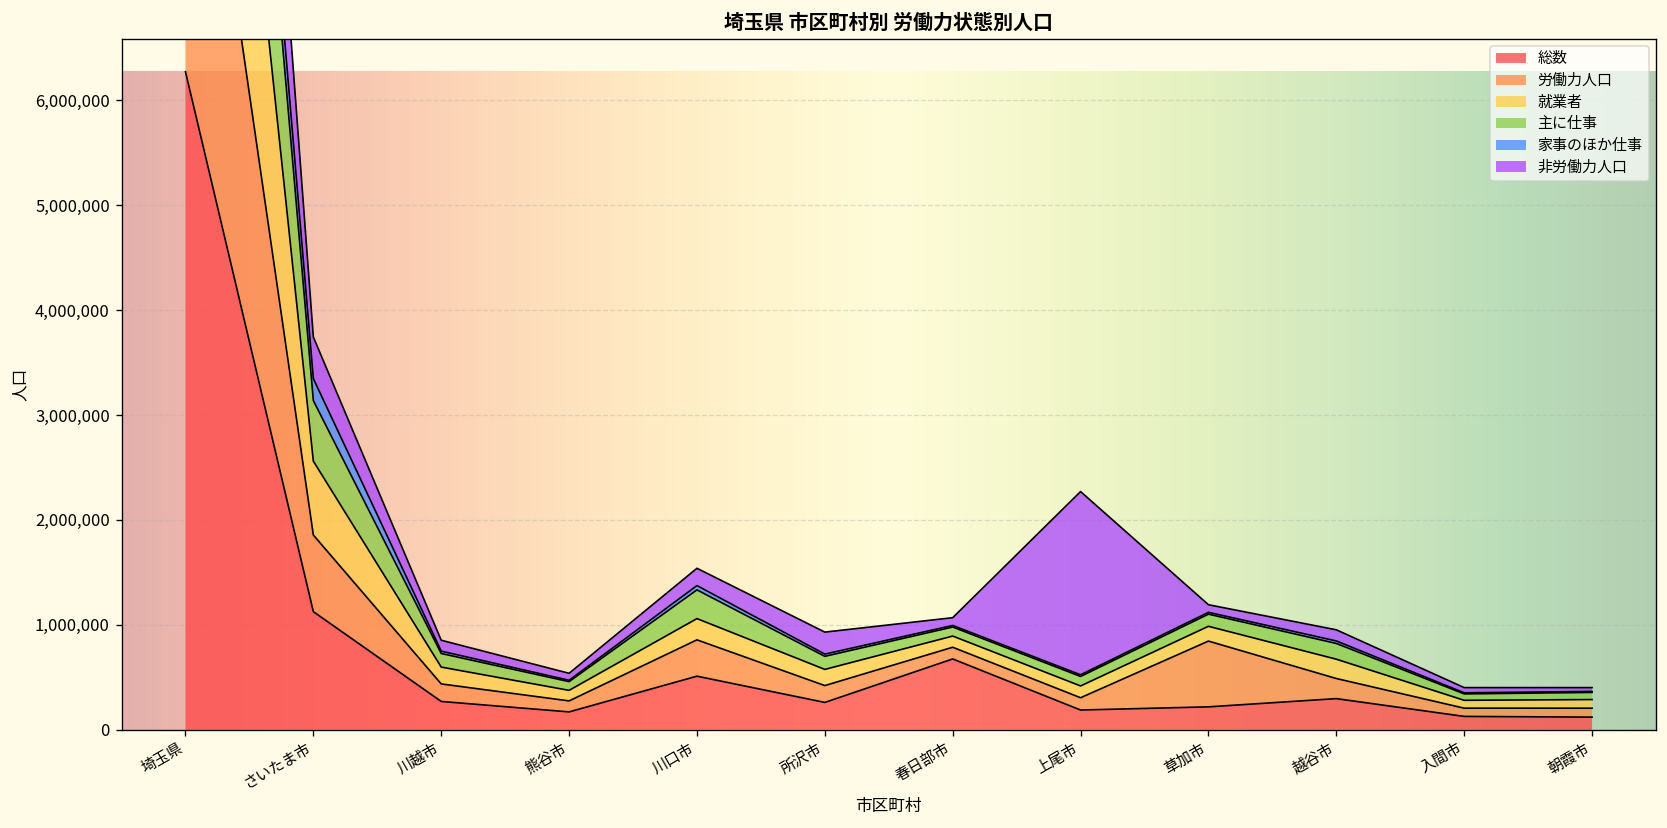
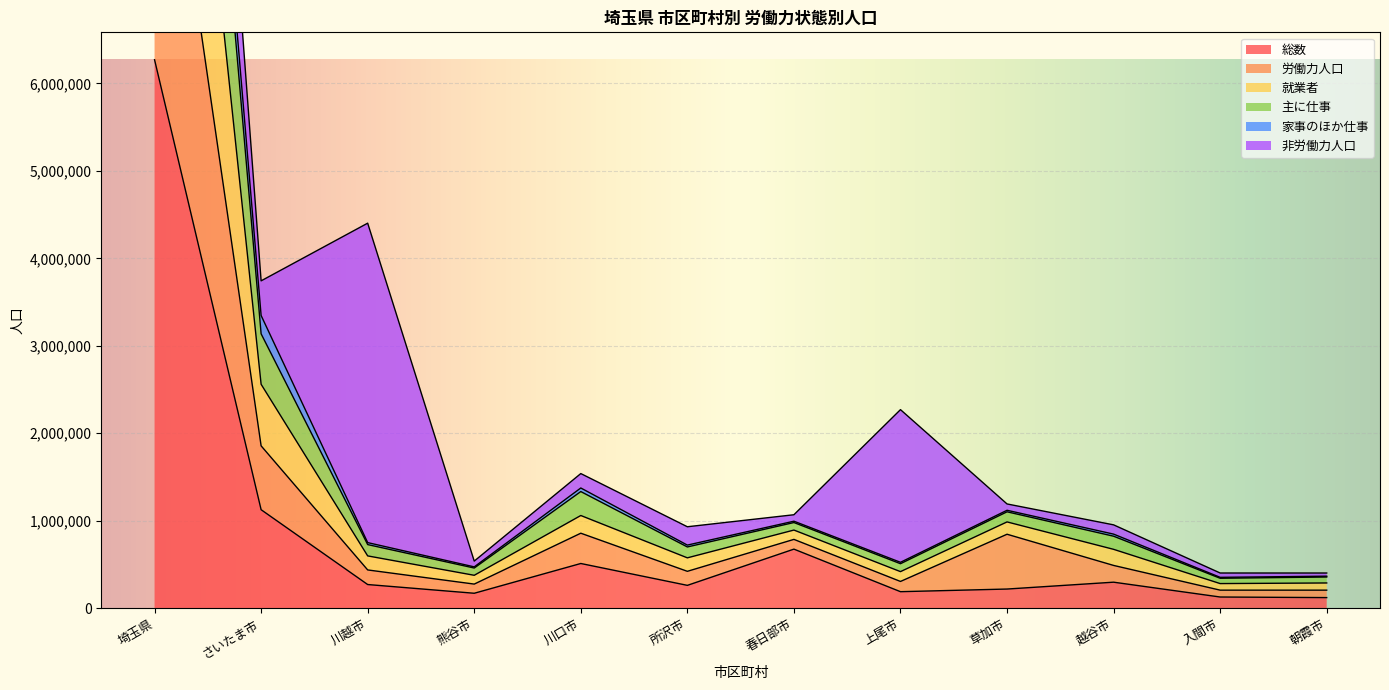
非労働力人口, 川越市: 100,000 -> 3,700,000
